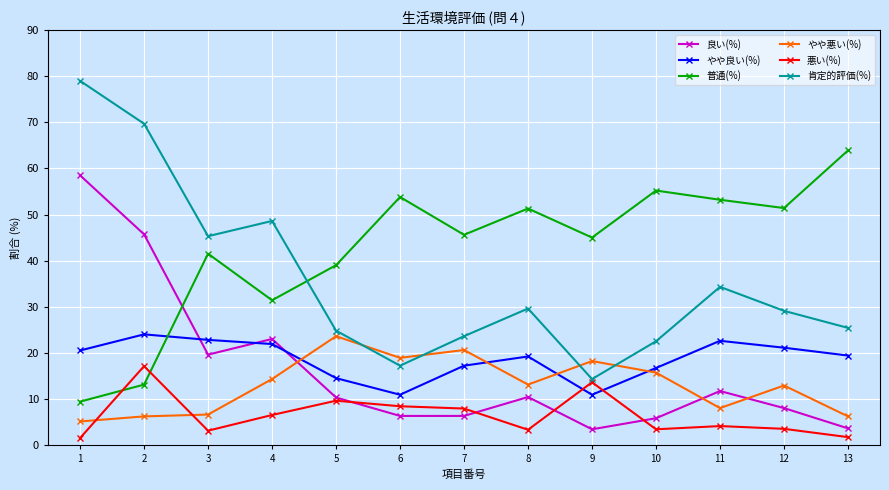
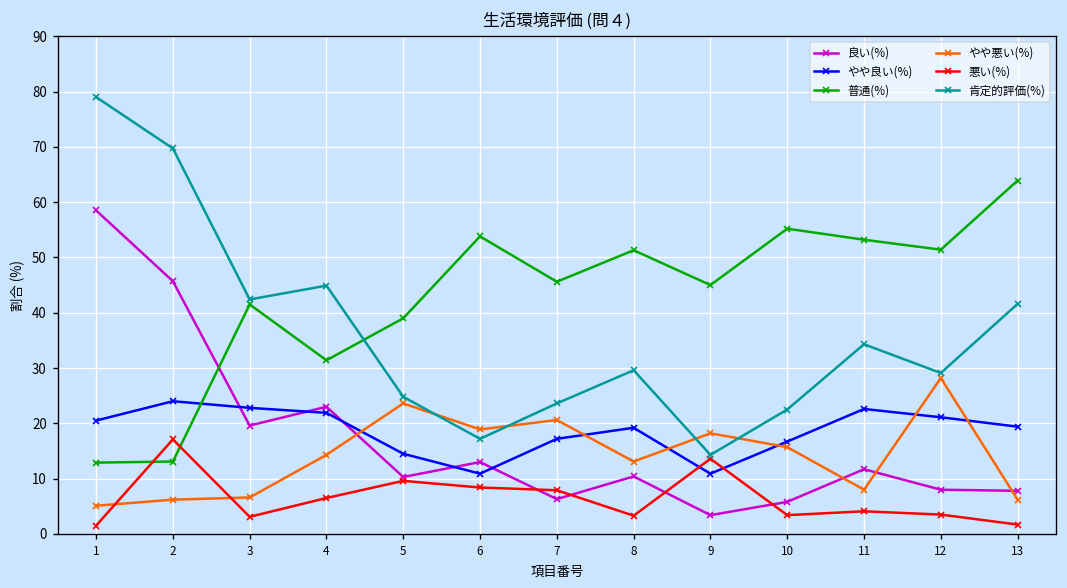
普通(%), 1: 9 -> 13
肯定的評価(%), 3: 45 -> 42
肯定的評価(%), 4: 49 -> 45
良い(%), 6: 6 -> 13
やや悪い(%), 12: 13 -> 28
良い(%), 13: 4 -> 8
肯定的評価(%), 13: 25 -> 42
